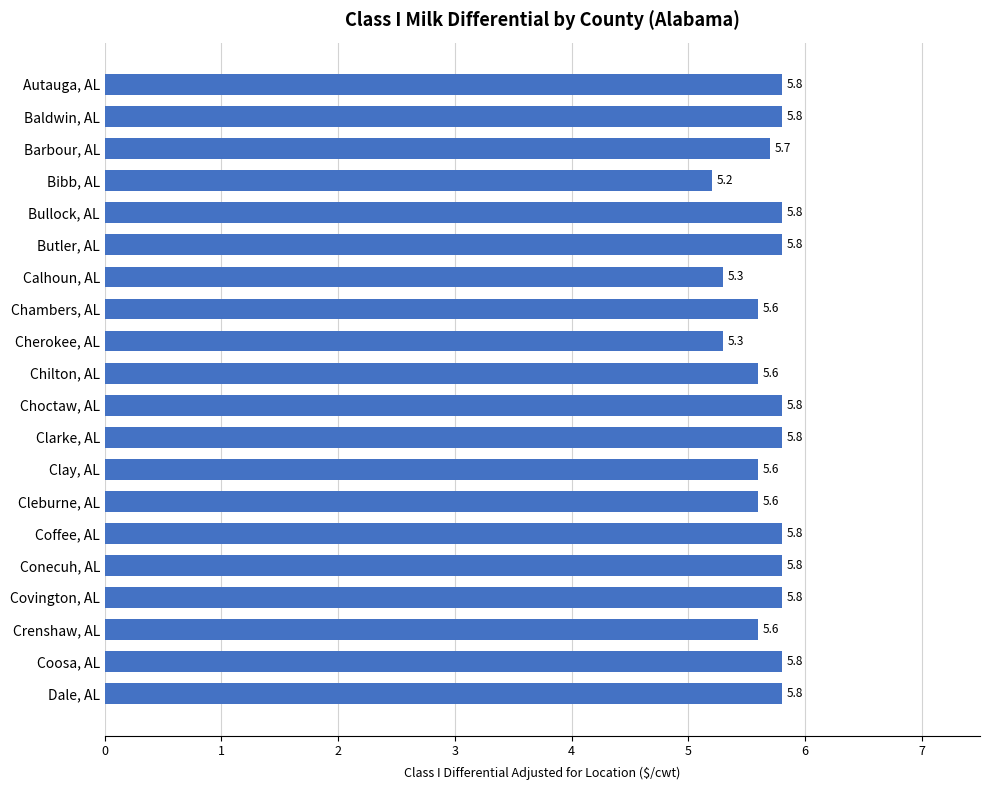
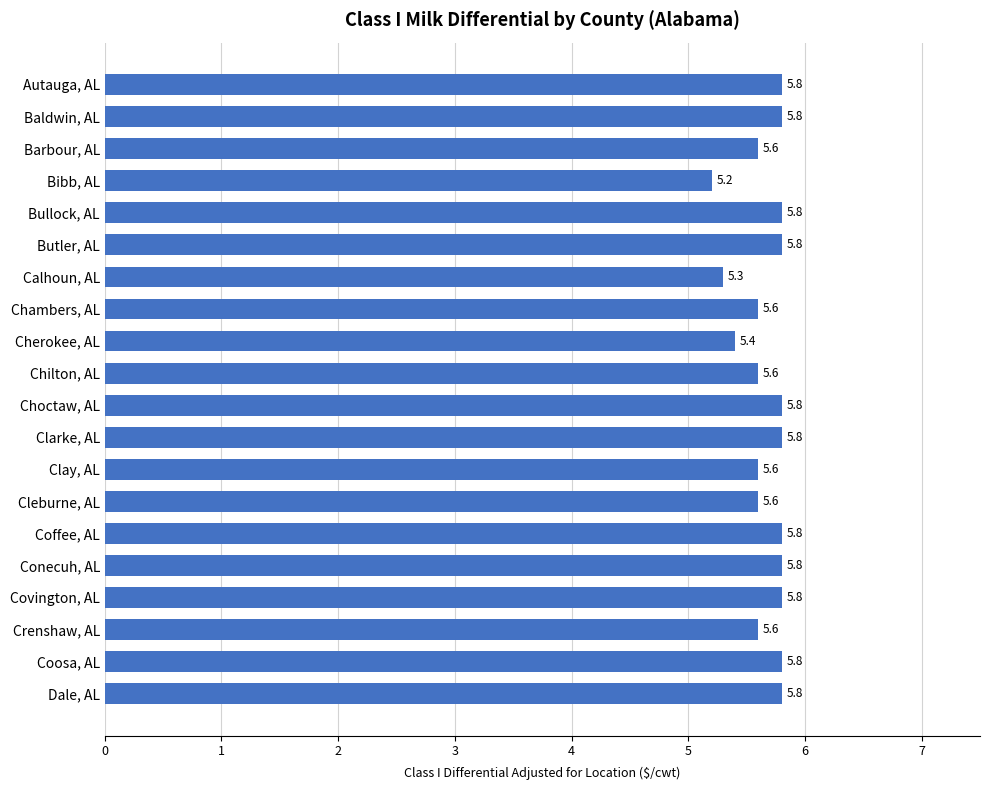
Barbour, AL: 5.7 -> 5.6
Cherokee, AL: 5.3 -> 5.4
